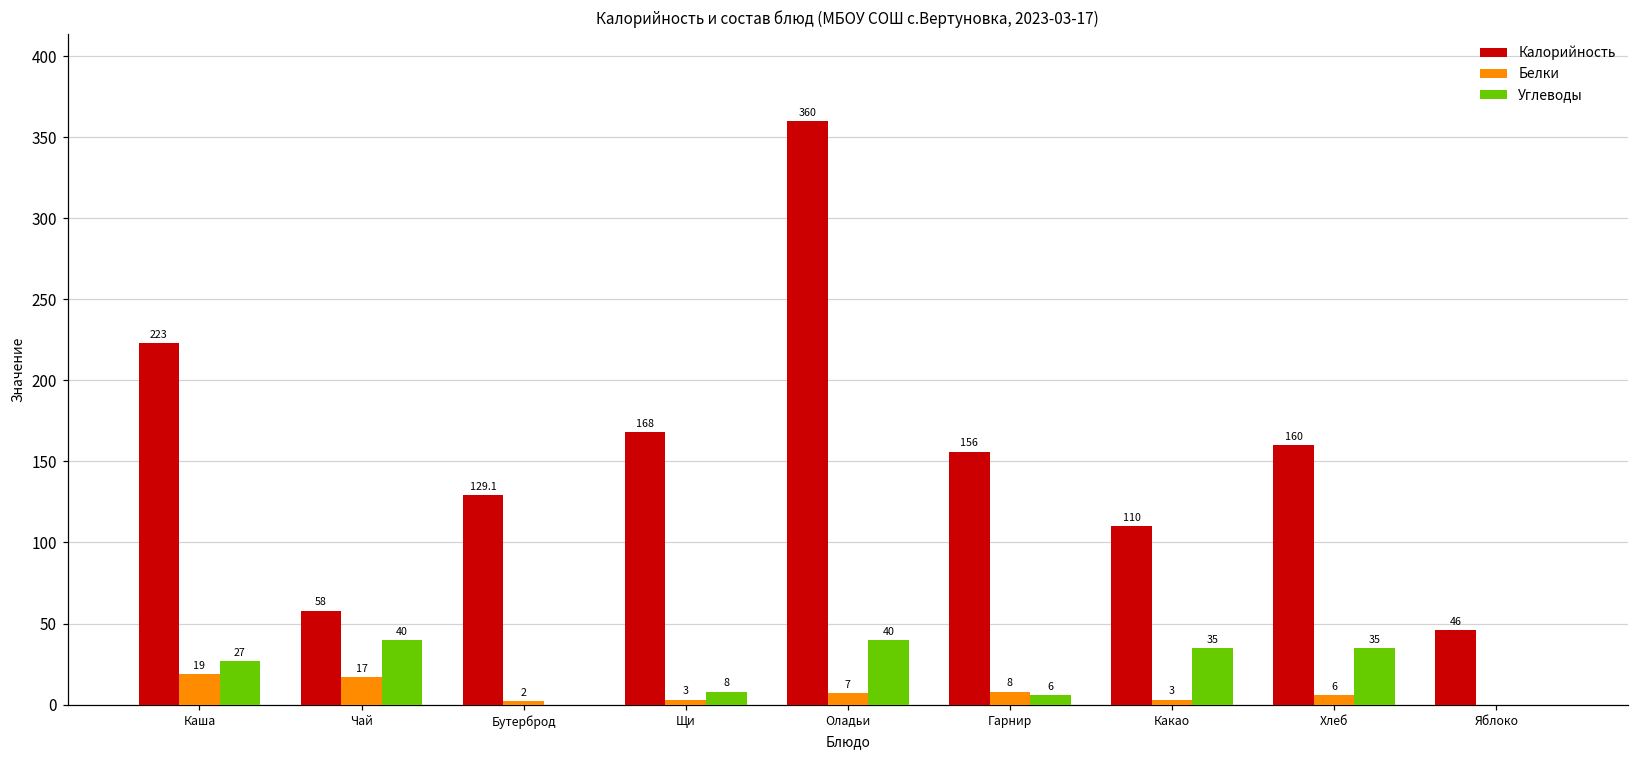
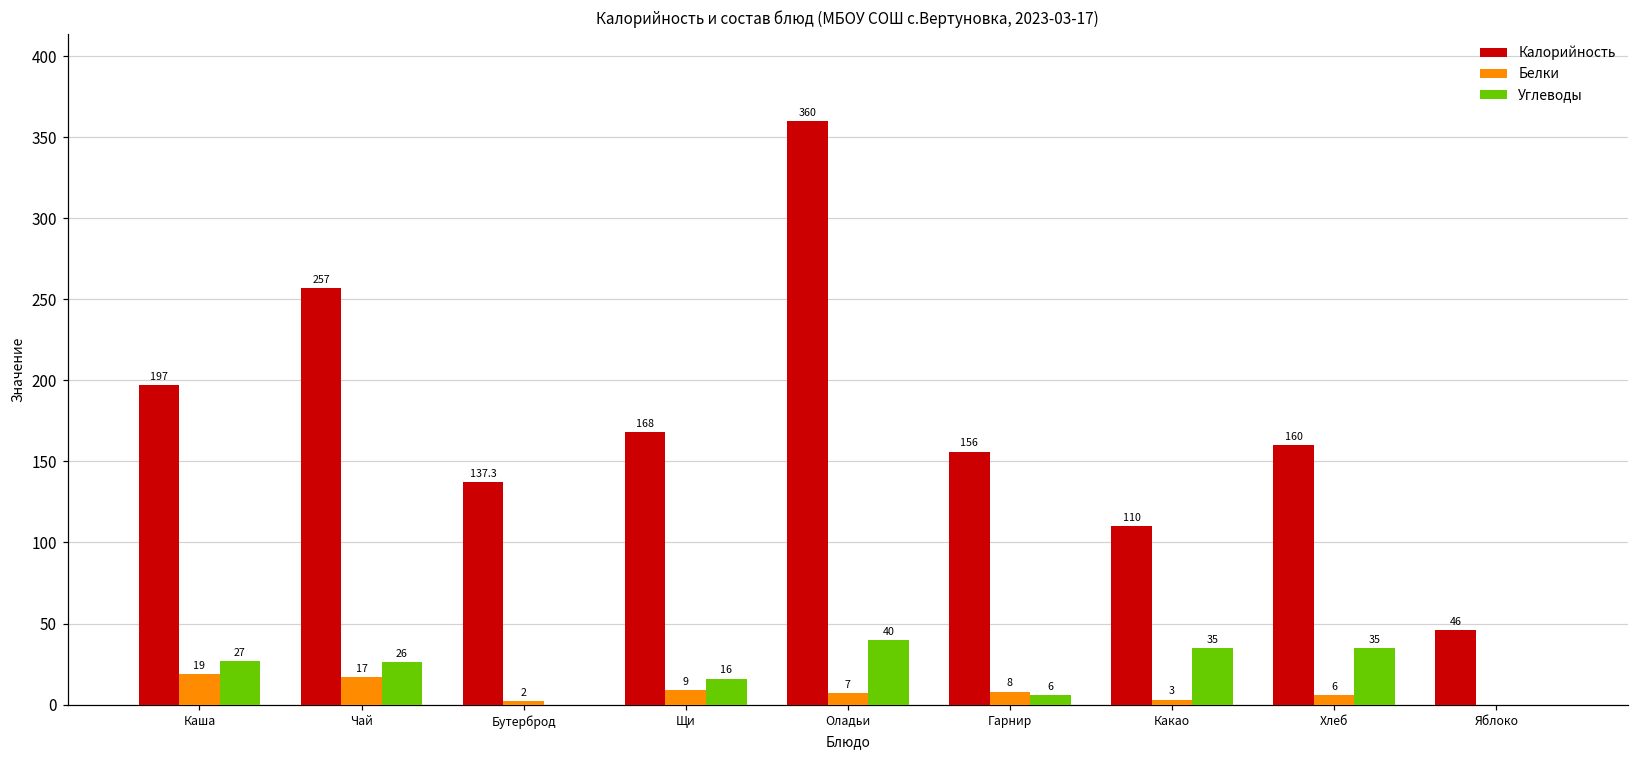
Калорийность, Каша: 223 -> 197
Калорийность, Чай: 58 -> 257
Углеводы, Чай: 40 -> 26
Калорийность, Бутерброд: 129.1 -> 137.3
Белки, Щи: 3 -> 9
Углеводы, Щи: 8 -> 16
